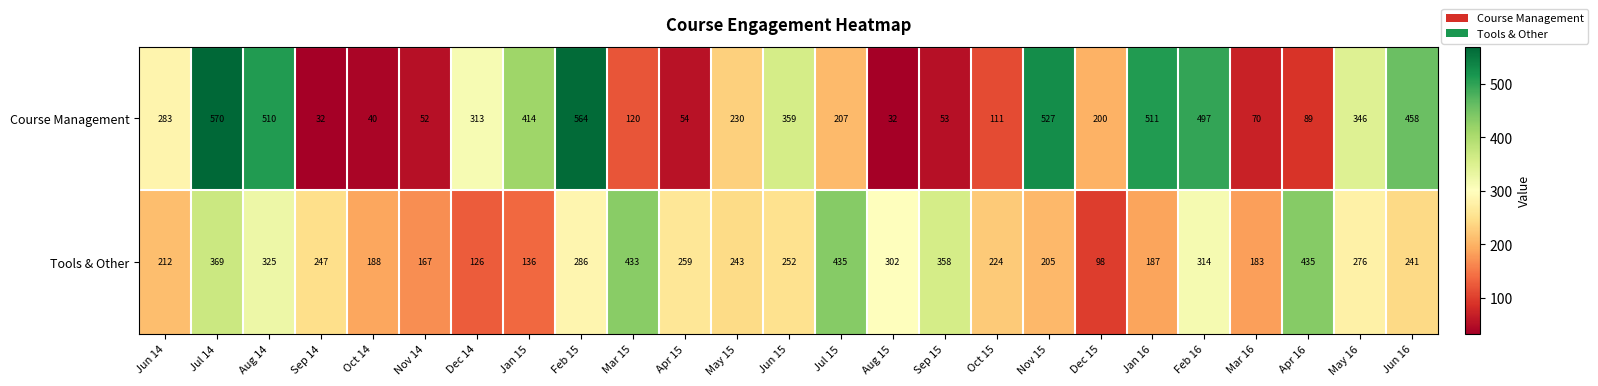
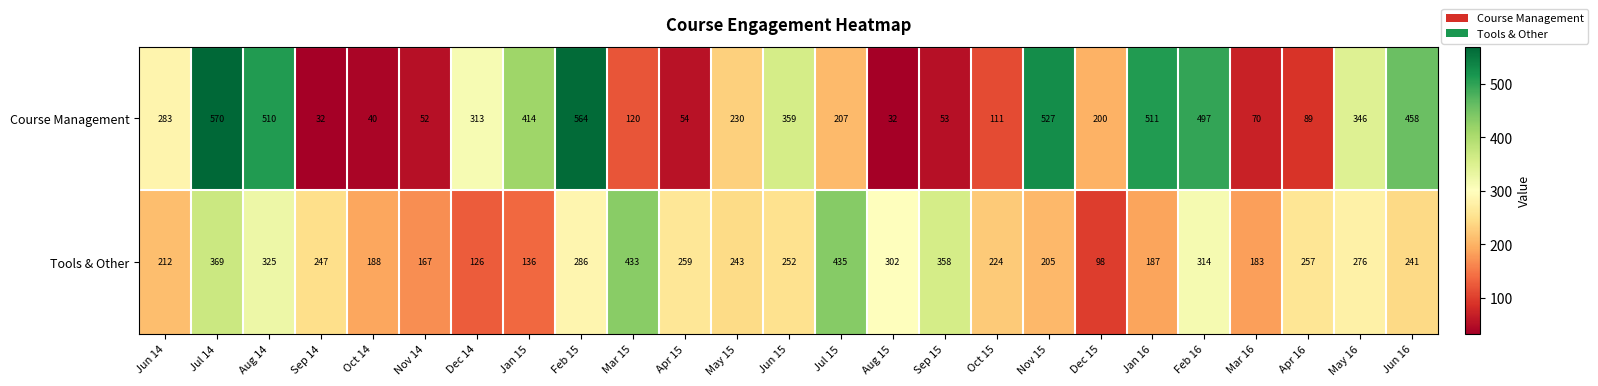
Tools & Other, Apr 16: 435 -> 257
